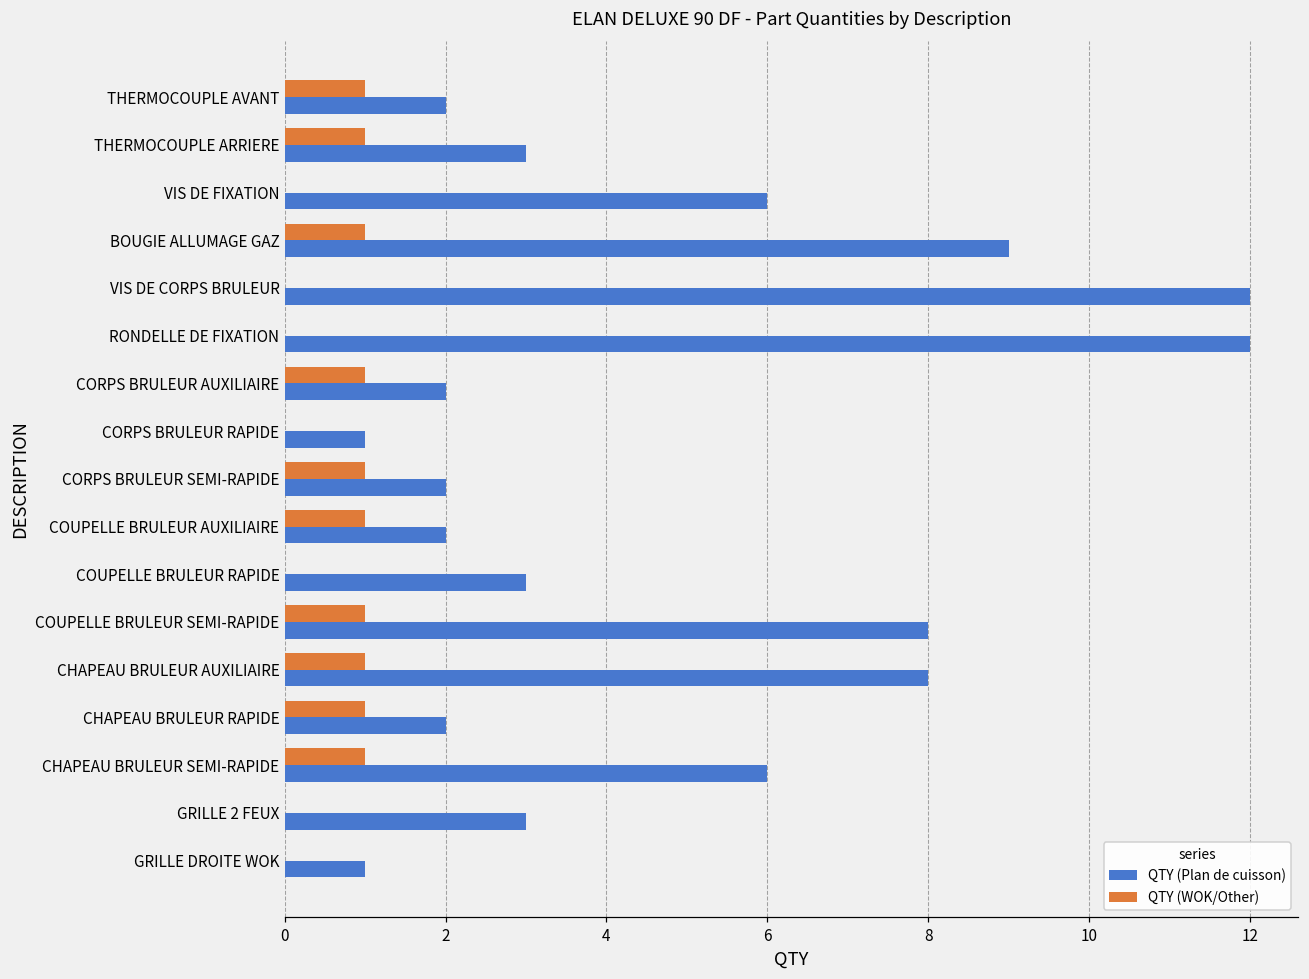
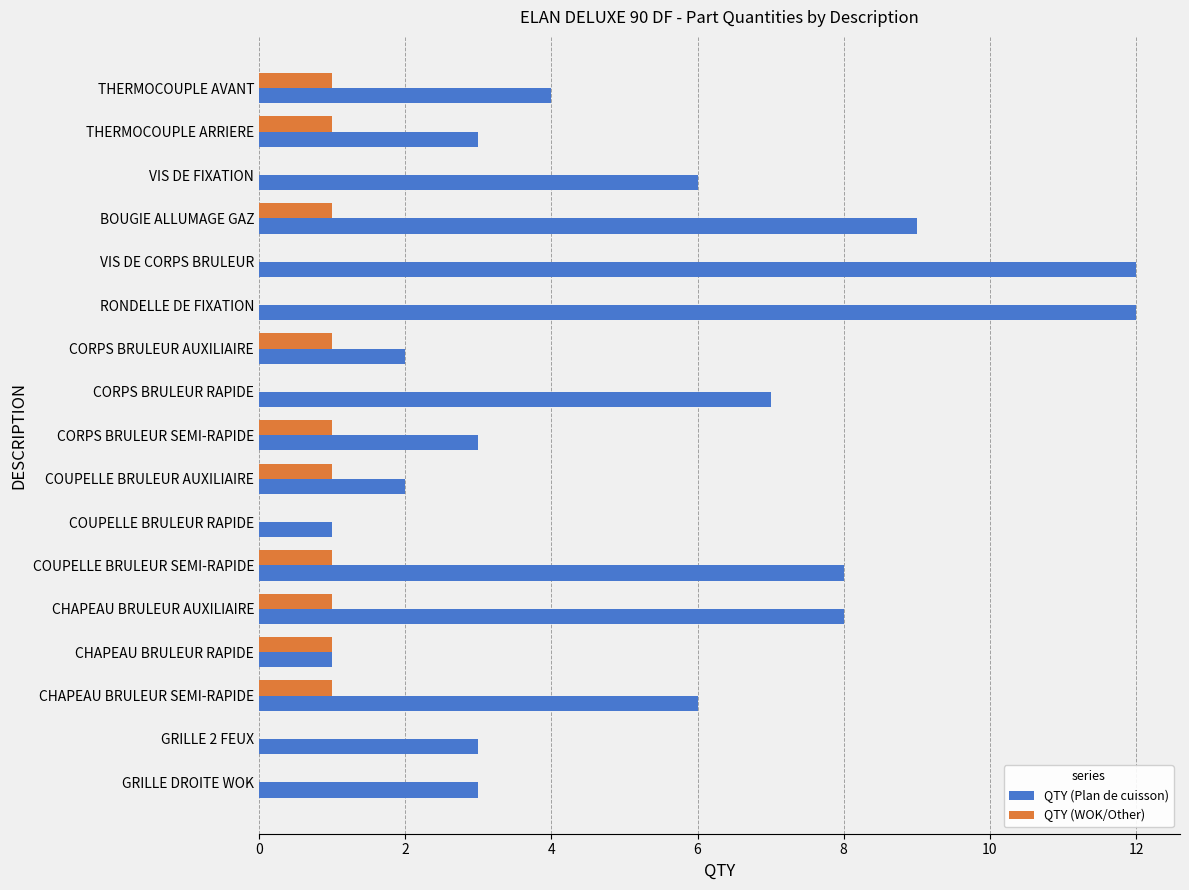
QTY (Plan de cuisson), THERMOCOUPLE AVANT: 2 -> 4
QTY (Plan de cuisson), CORPS BRULEUR RAPIDE: 1 -> 7
QTY (Plan de cuisson), CORPS BRULEUR SEMI-RAPIDE: 2 -> 3
QTY (Plan de cuisson), COUPELLE BRULEUR RAPIDE: 3 -> 1
QTY (Plan de cuisson), CHAPEAU BRULEUR RAPIDE: 2 -> 1
QTY (Plan de cuisson), GRILLE DROITE WOK: 1 -> 3
